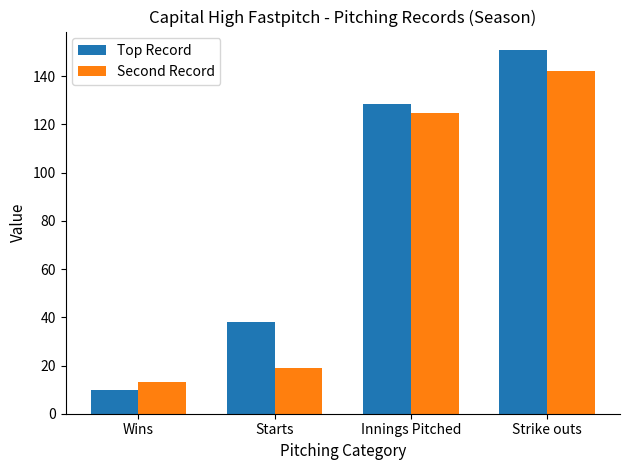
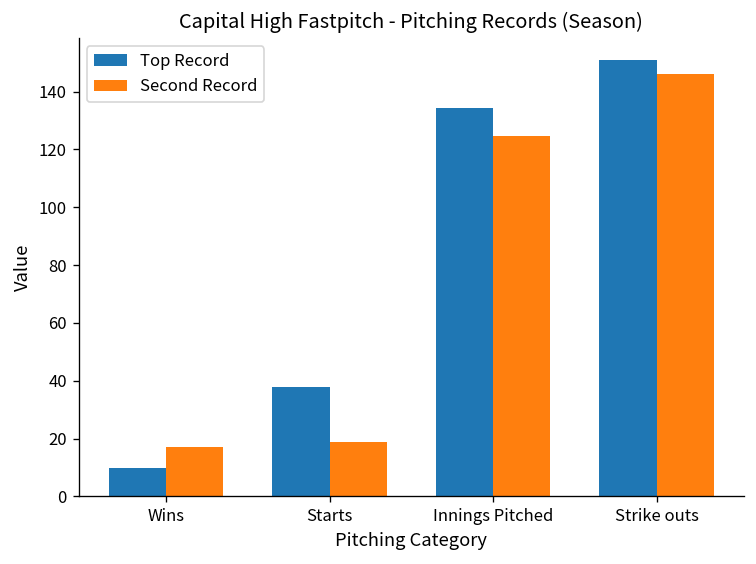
Second Record, Wins: 13 -> 17
Top Record, Innings Pitched: 129 -> 134
Second Record, Strike outs: 142 -> 146
